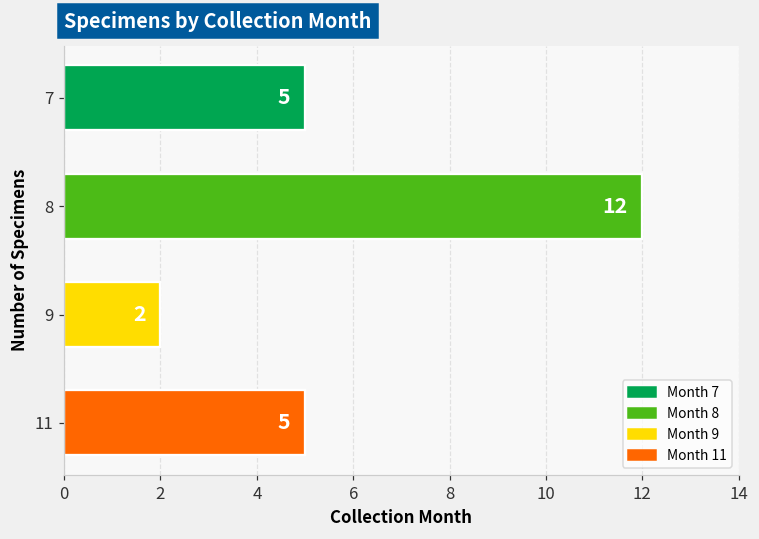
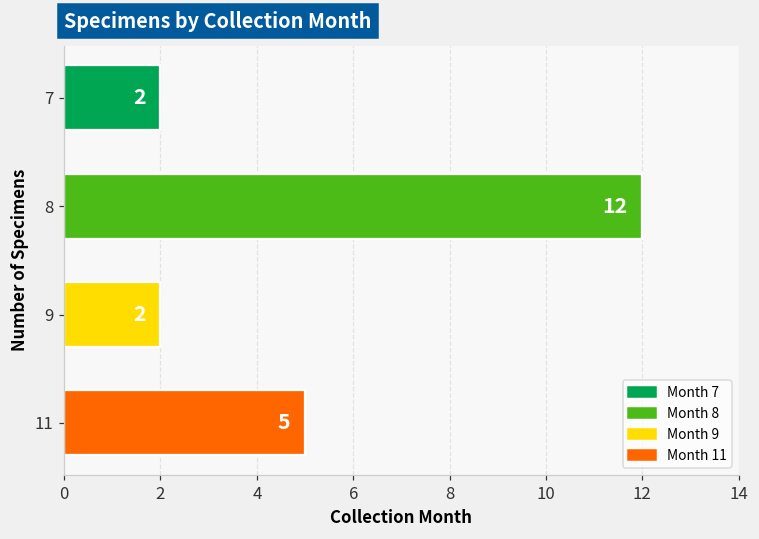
7: 5 -> 2
